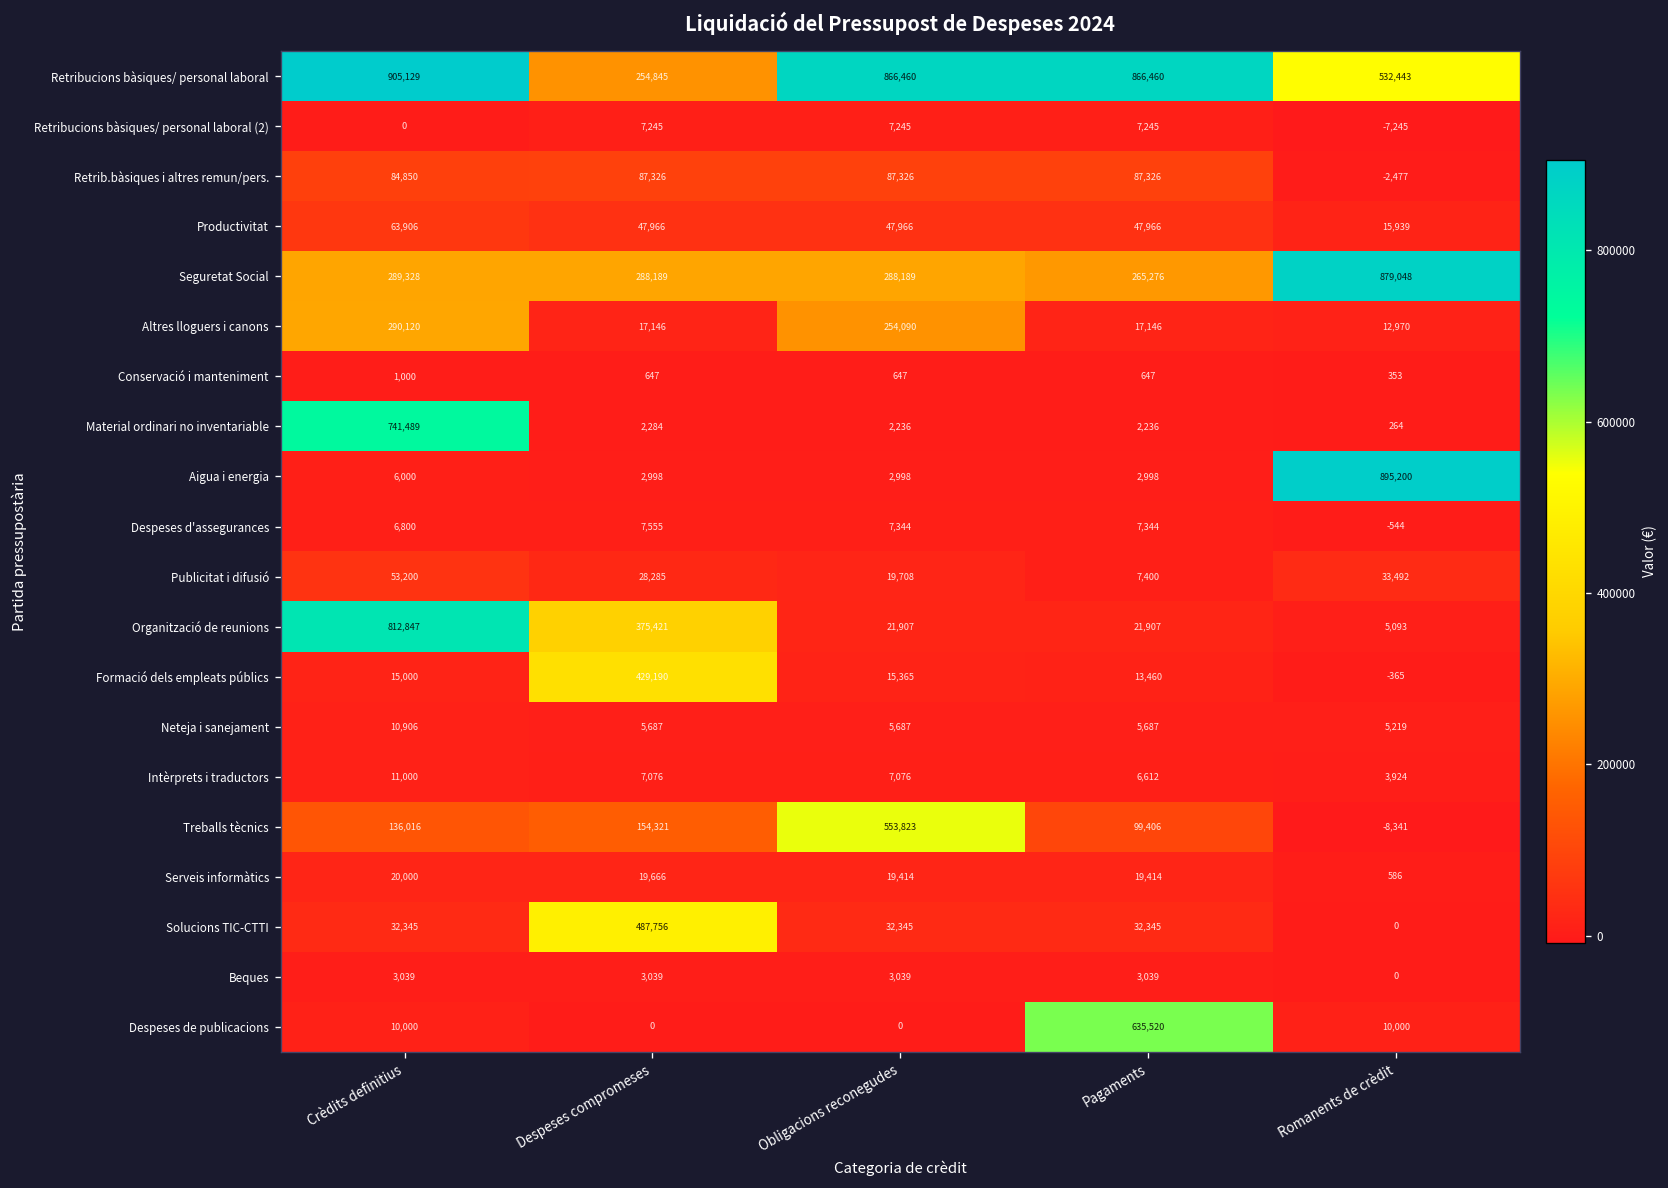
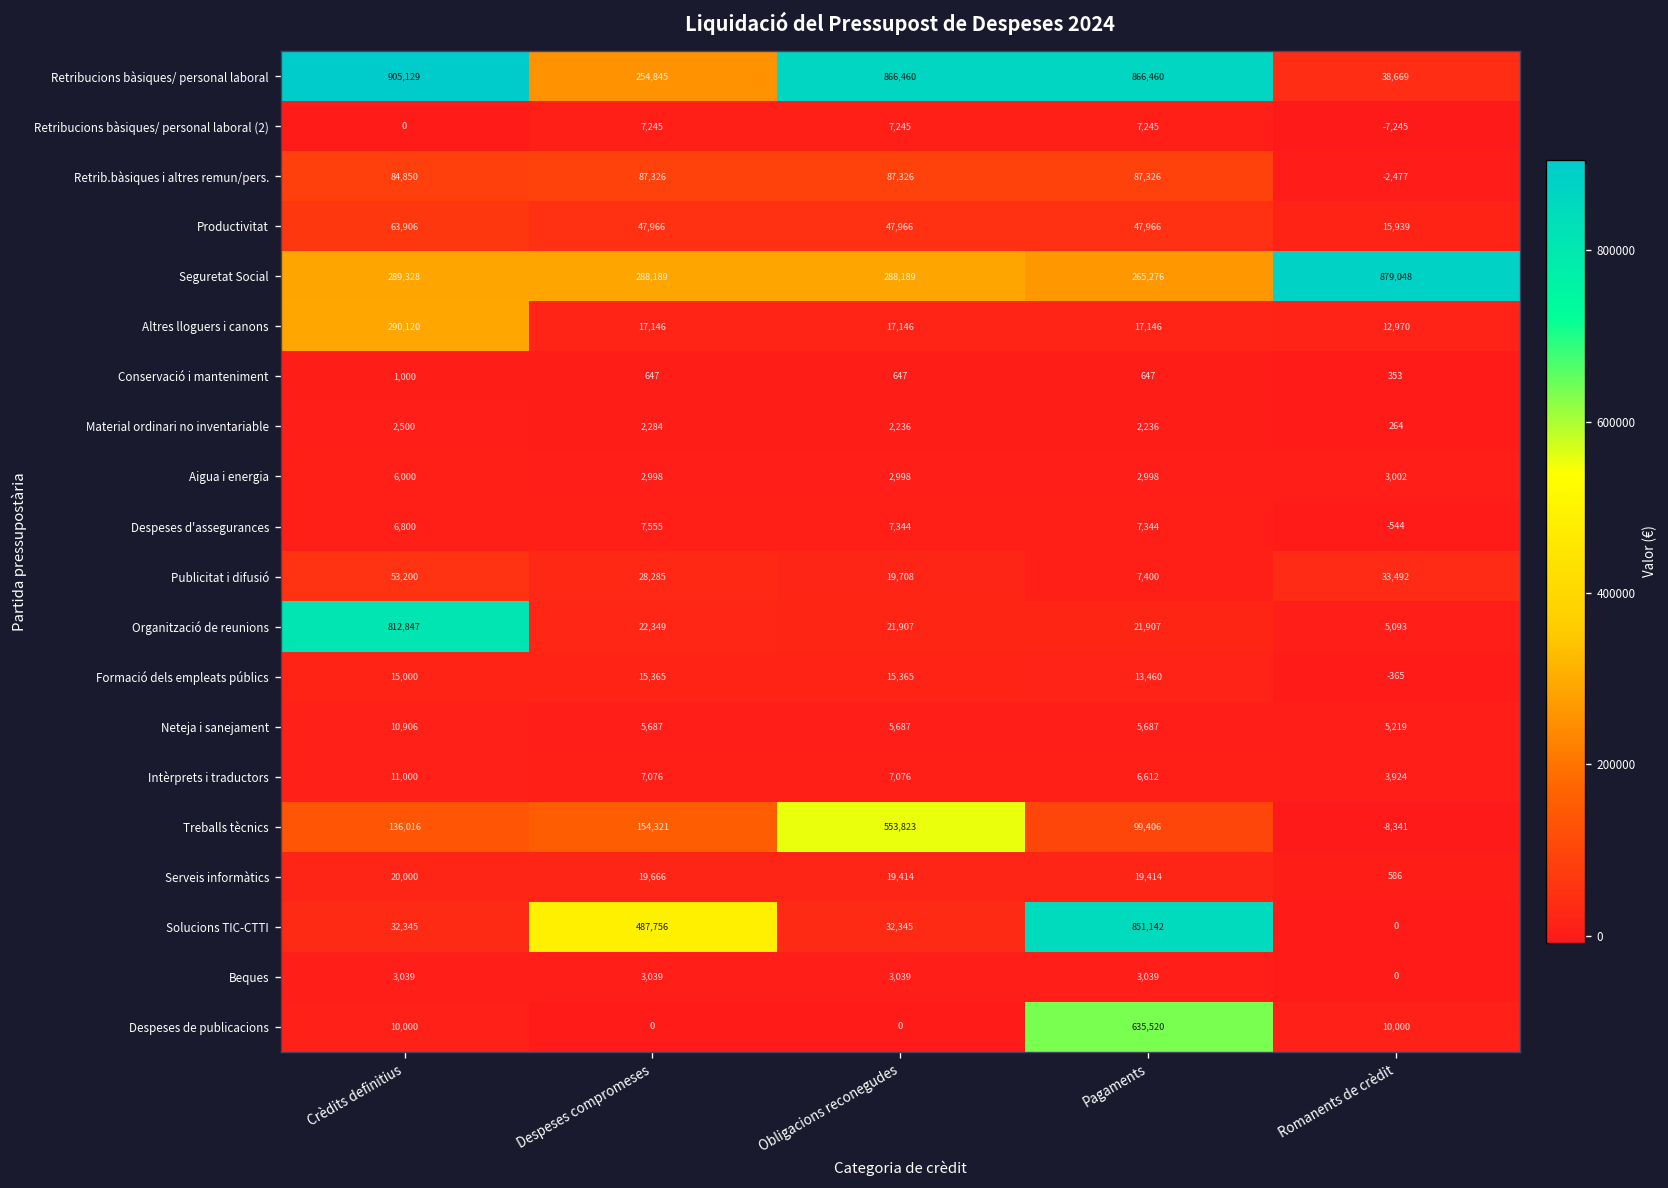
Retribucions bàsiques/ personal laboral, Romanents de crèdit: 532,443 -> 38,669
Altres lloguers i canons, Obligacions reconegudes: 254,090 -> 17,146
Material ordinari no inventariable, Crèdits definitius: 741,489 -> 2,500
Aigua i energia, Romanents de crèdit: 895,200 -> 3,002
Organització de reunions, Despeses compromeses: 375,421 -> 22,349
Formació dels empleats públics, Despeses compromeses: 429,190 -> 15,365
Solucions TIC-CTTI, Pagaments: 32,345 -> 851,142
